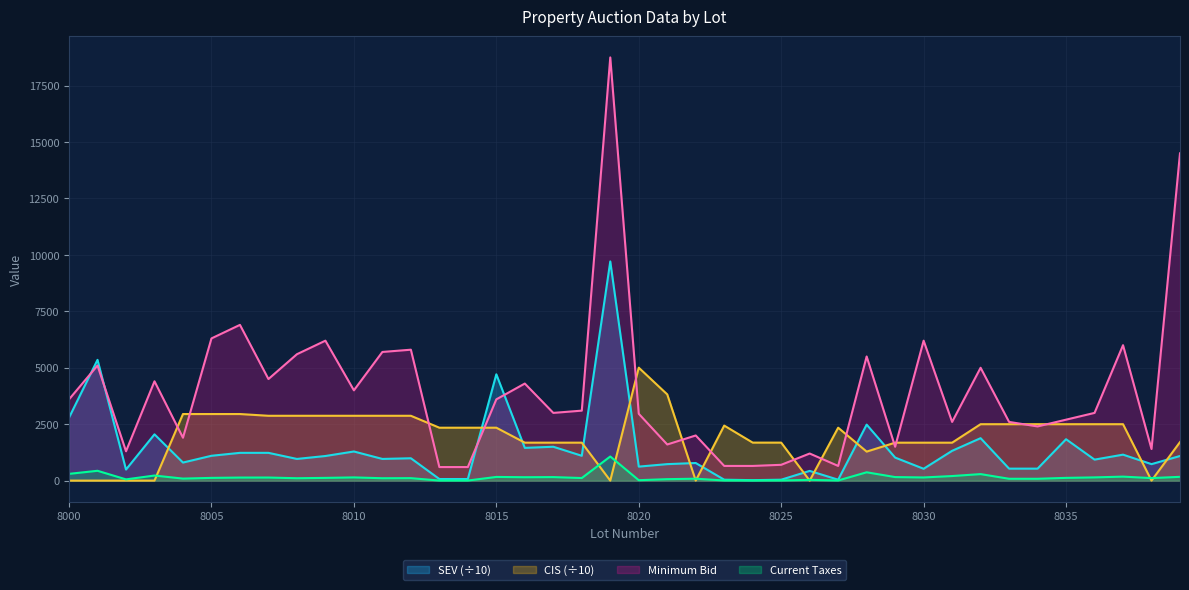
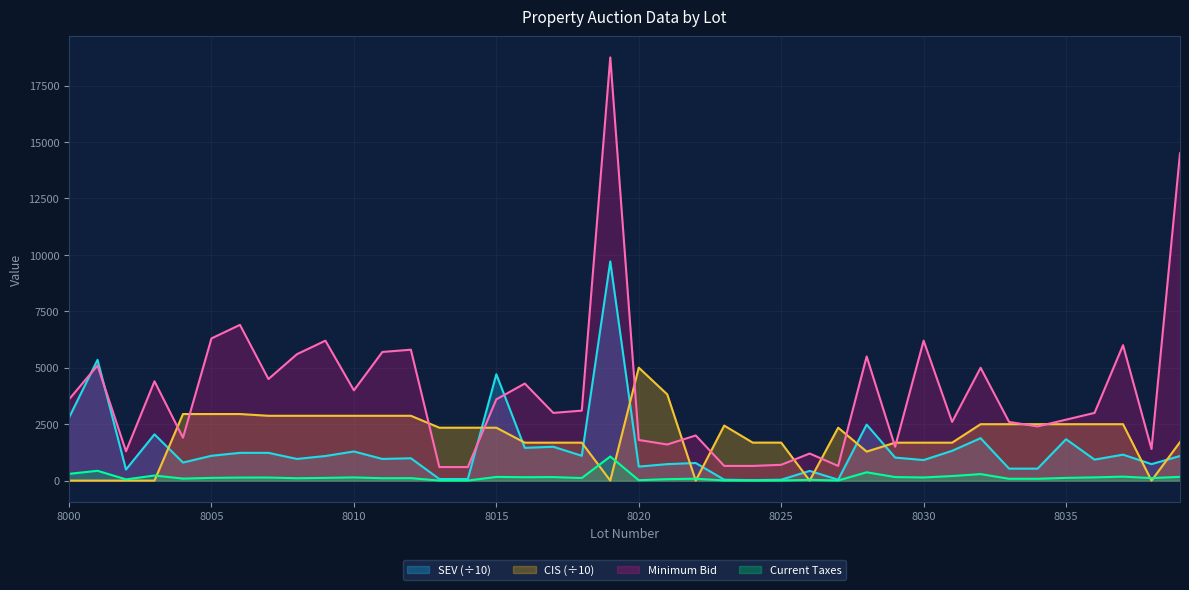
Minimum Bid, 8020: 3000 -> 1800
SEV (÷10), 8030: 500 -> 900
